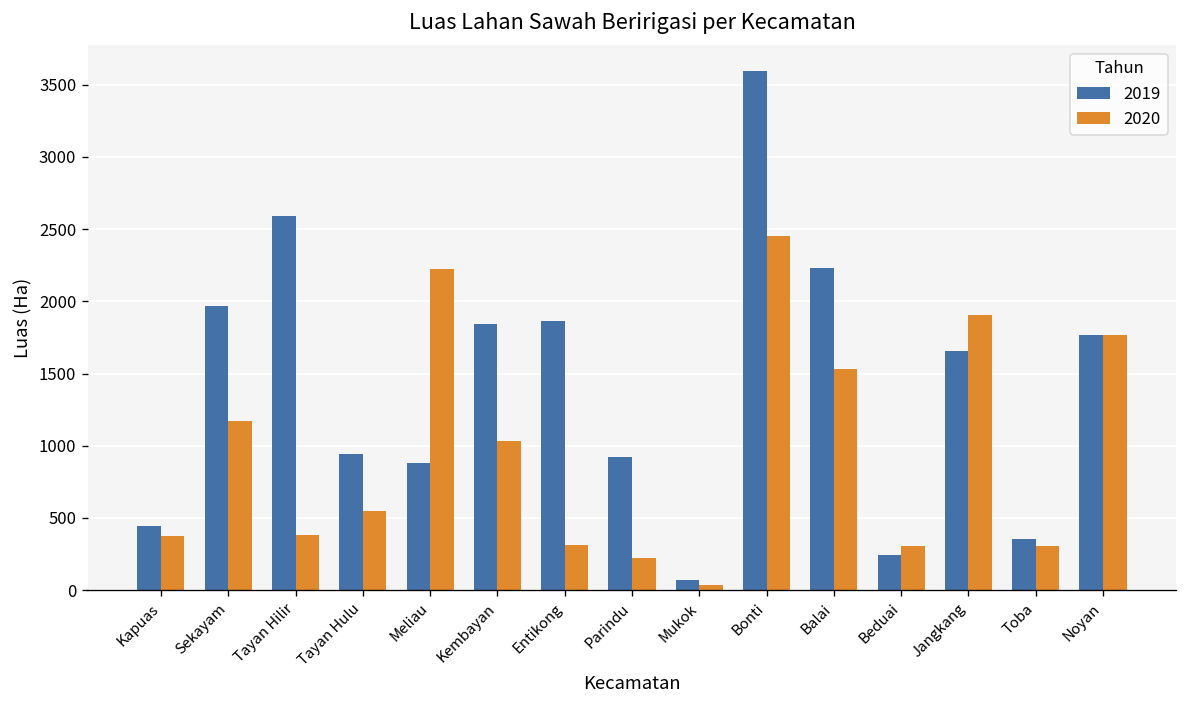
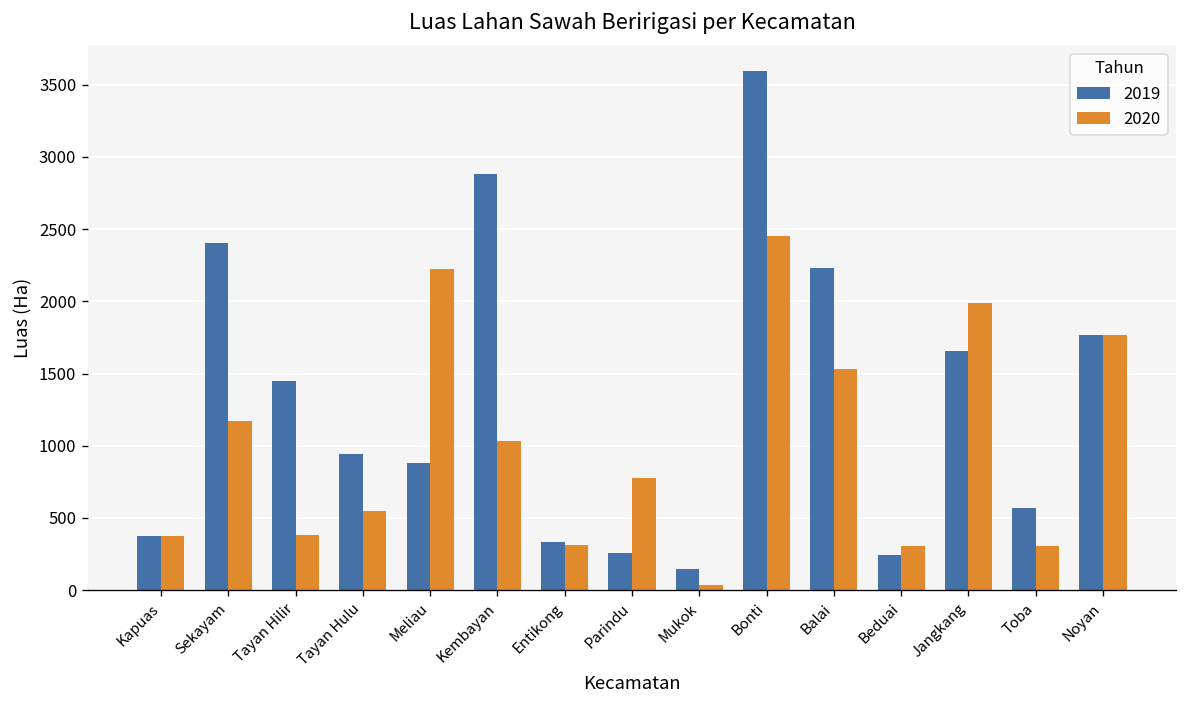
2019, Kapuas: 450 -> 380
2019, Sekayam: 1970 -> 2400
2019, Tayan Hilir: 2590 -> 1450
2019, Kembayan: 1850 -> 2880
2019, Entikong: 1860 -> 340
2019, Parindu: 920 -> 260
2020, Parindu: 230 -> 780
2019, Mukok: 70 -> 150
2020, Jangkang: 1900 -> 1990
2019, Toba: 350 -> 570
